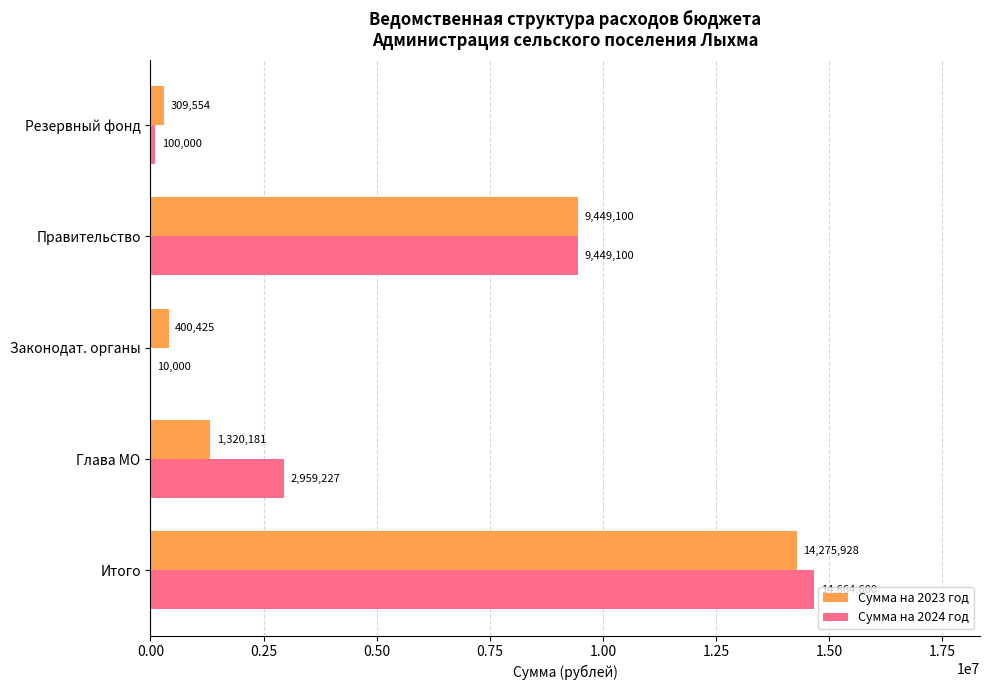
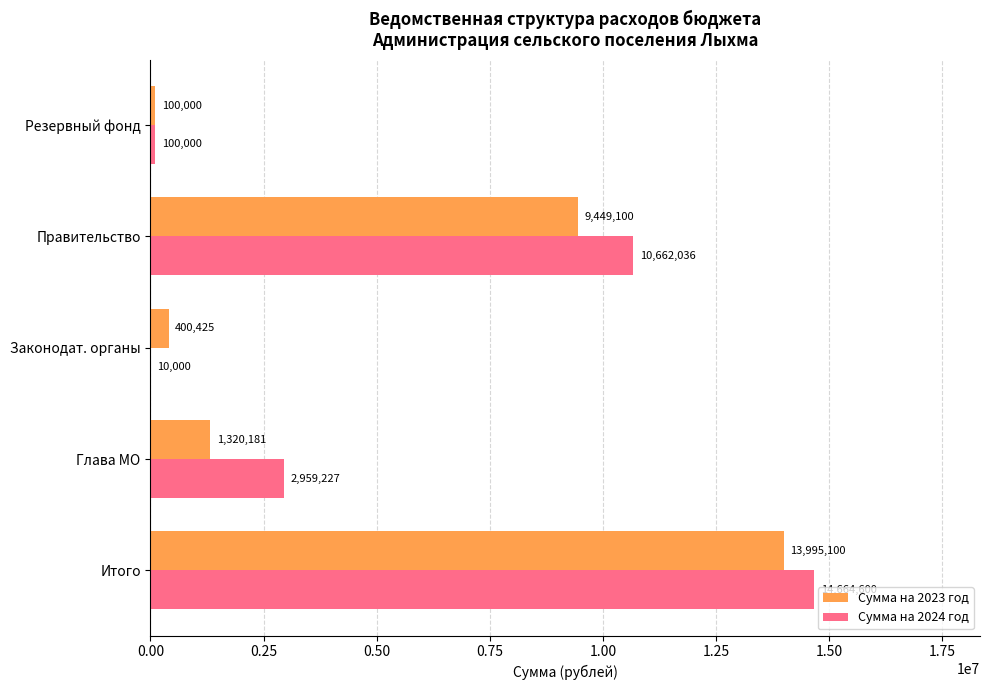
Сумма на 2023 год, Резервный фонд: 309,554 -> 100,000
Сумма на 2024 год, Правительство: 9,449,100 -> 10,662,036
Сумма на 2023 год, Итого: 14,275,928 -> 13,995,100
